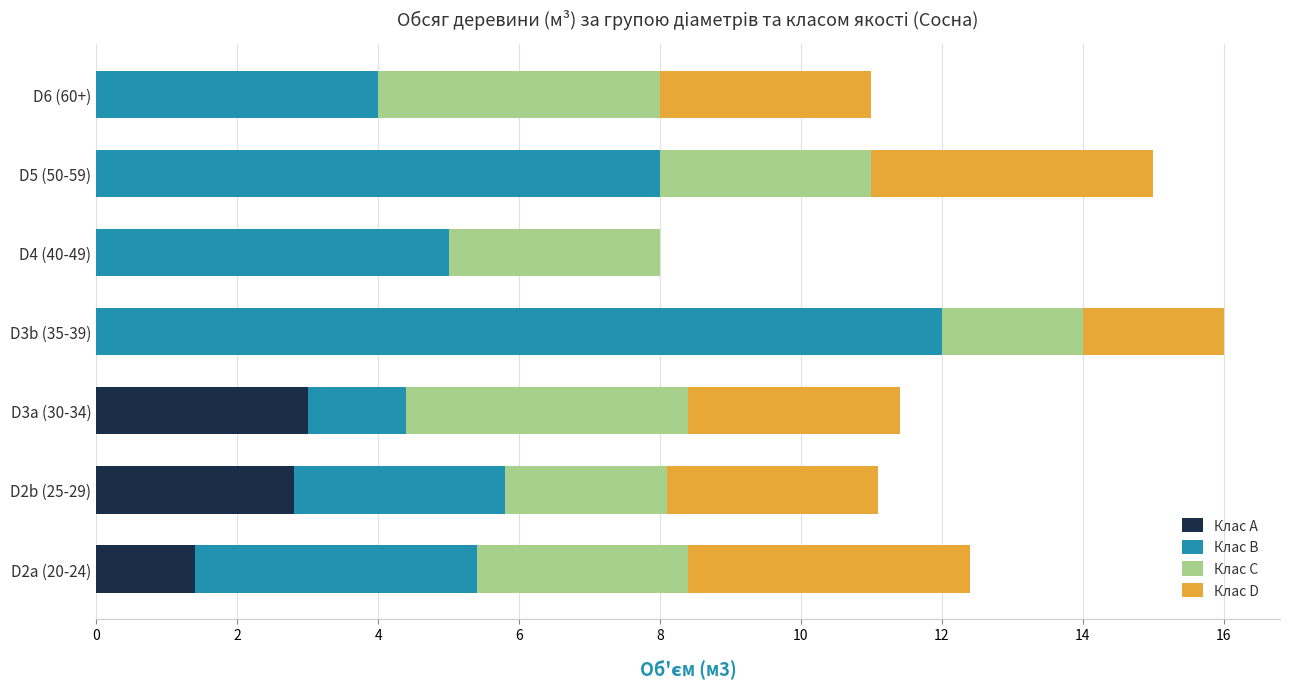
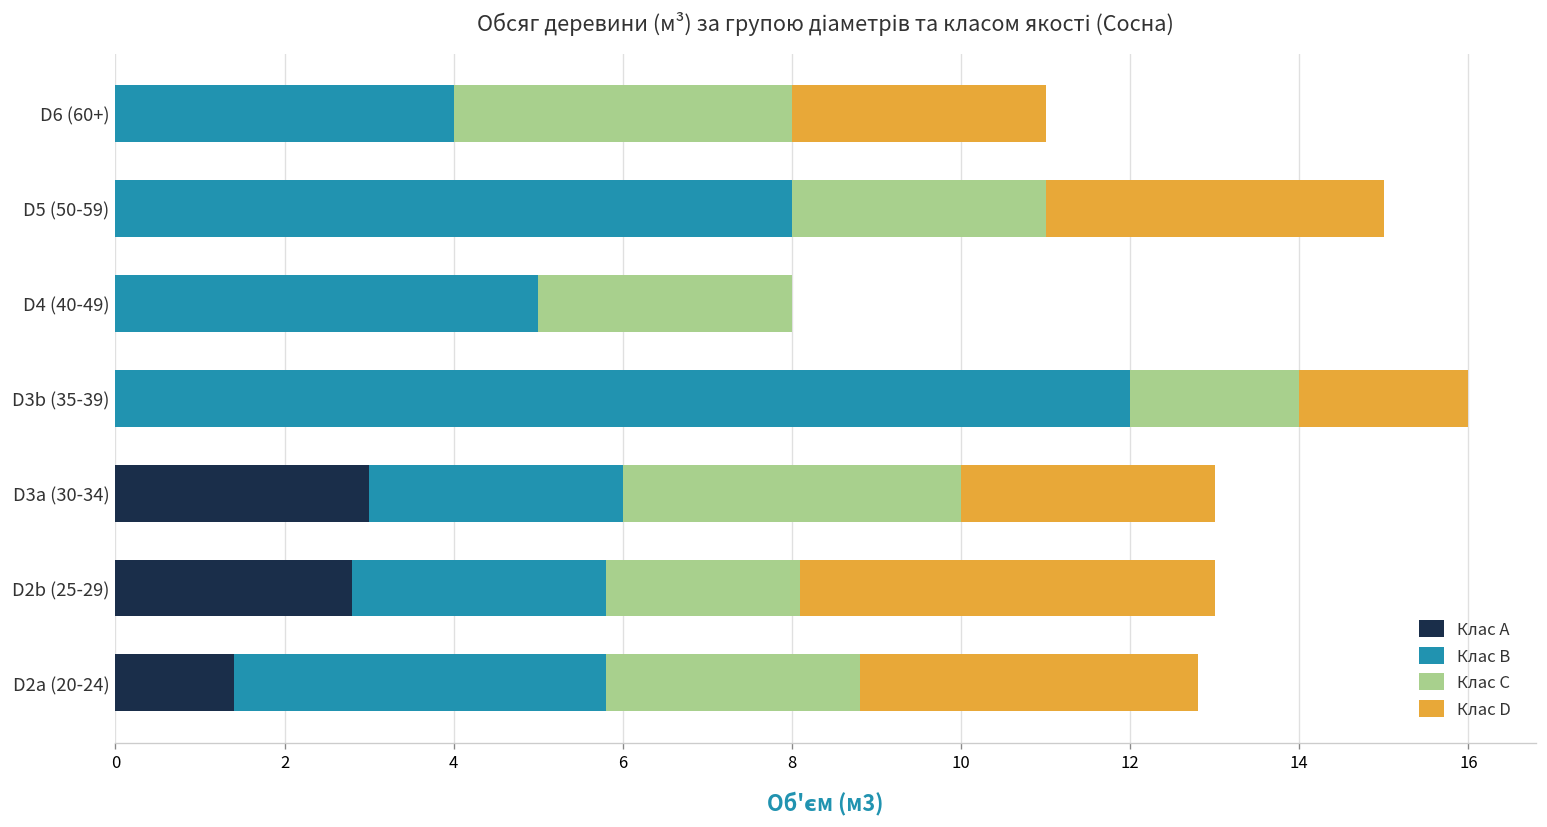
Клас B, D3a (30-34): 1.4 -> 3.0
Клас D, D2b (25-29): 3.0 -> 4.9
Клас B, D2a (20-24): 4.0 -> 4.4
